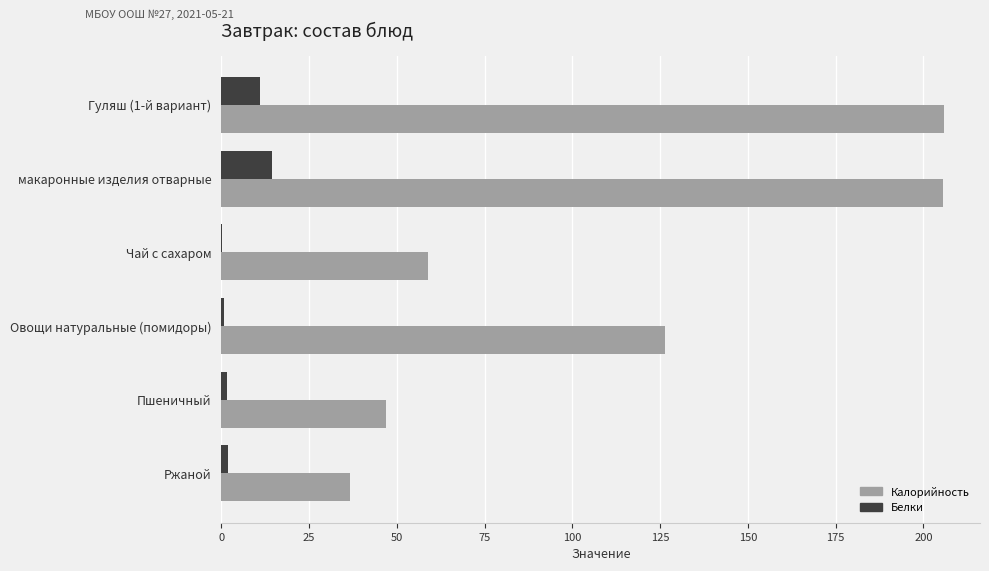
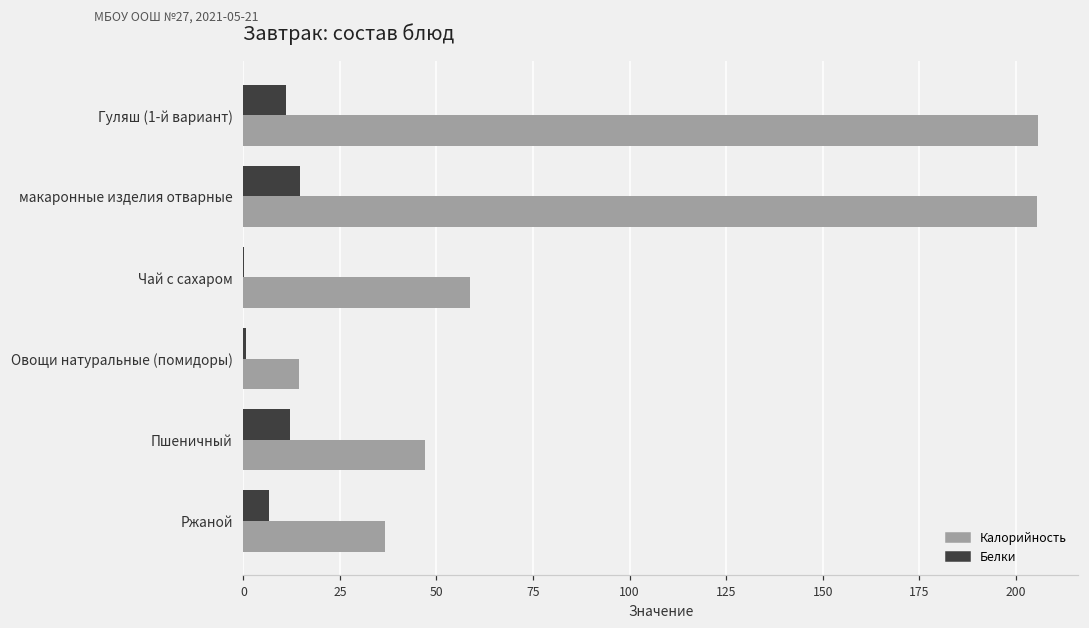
Калорийность, Овощи натуральные (помидоры): 126 -> 14
Белки, Пшеничный: 2 -> 12
Белки, Ржаной: 2 -> 7
